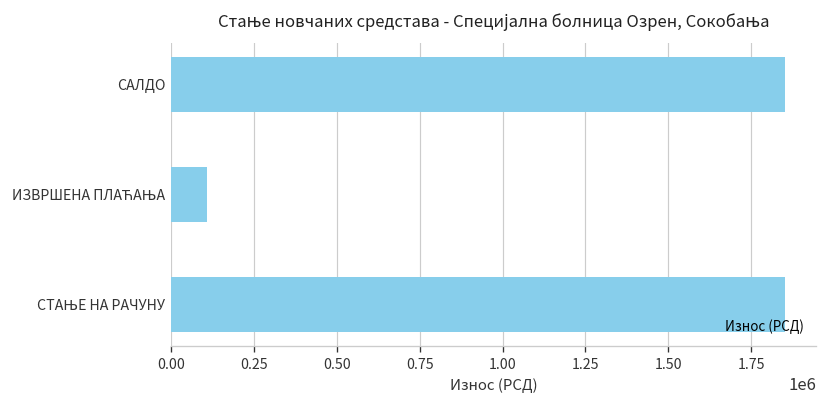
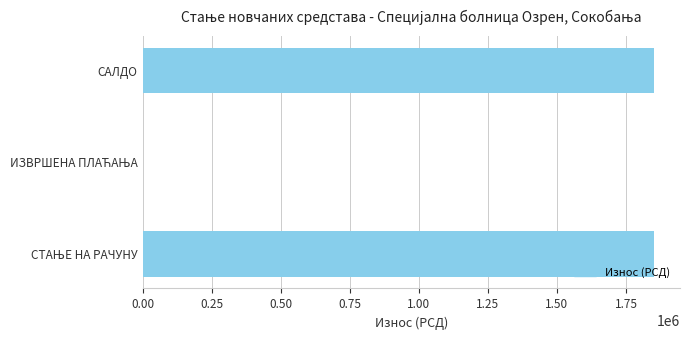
ИЗВРШЕНА ПЛАЋАЊА: 110000 -> 0
